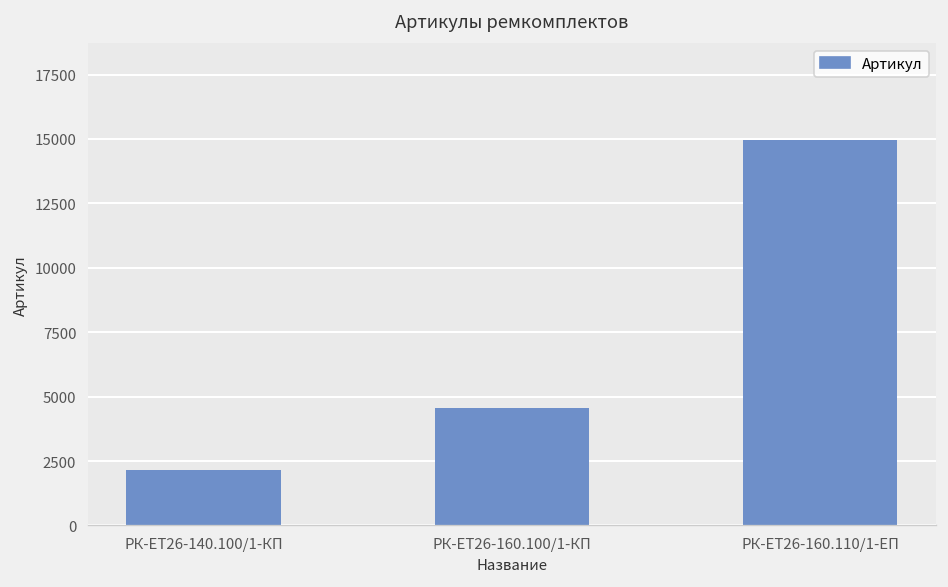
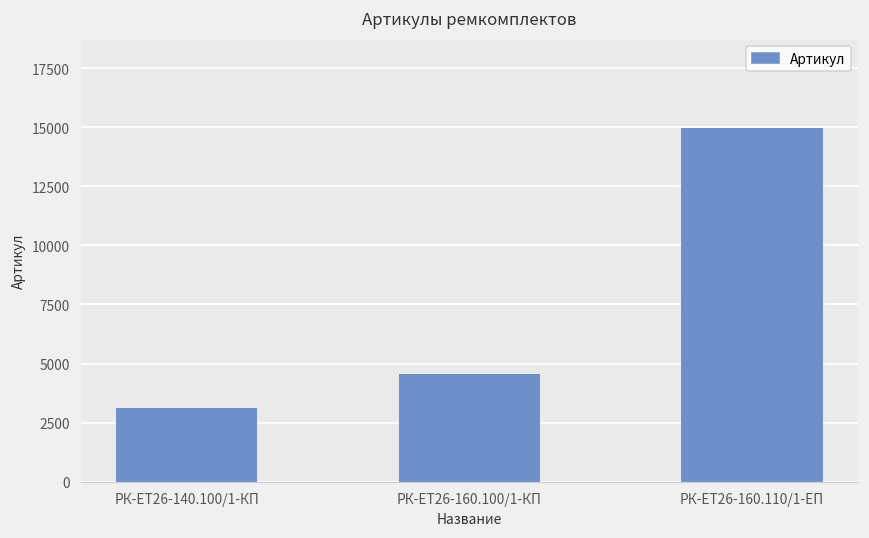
РК-ЕТ26-140.100/1-КП: 2200 -> 3100
